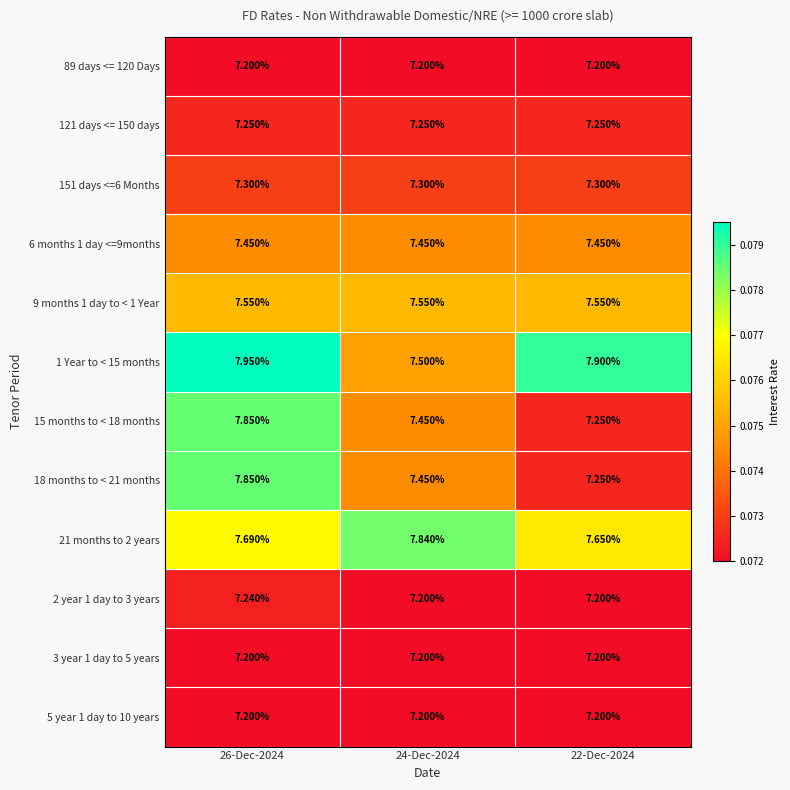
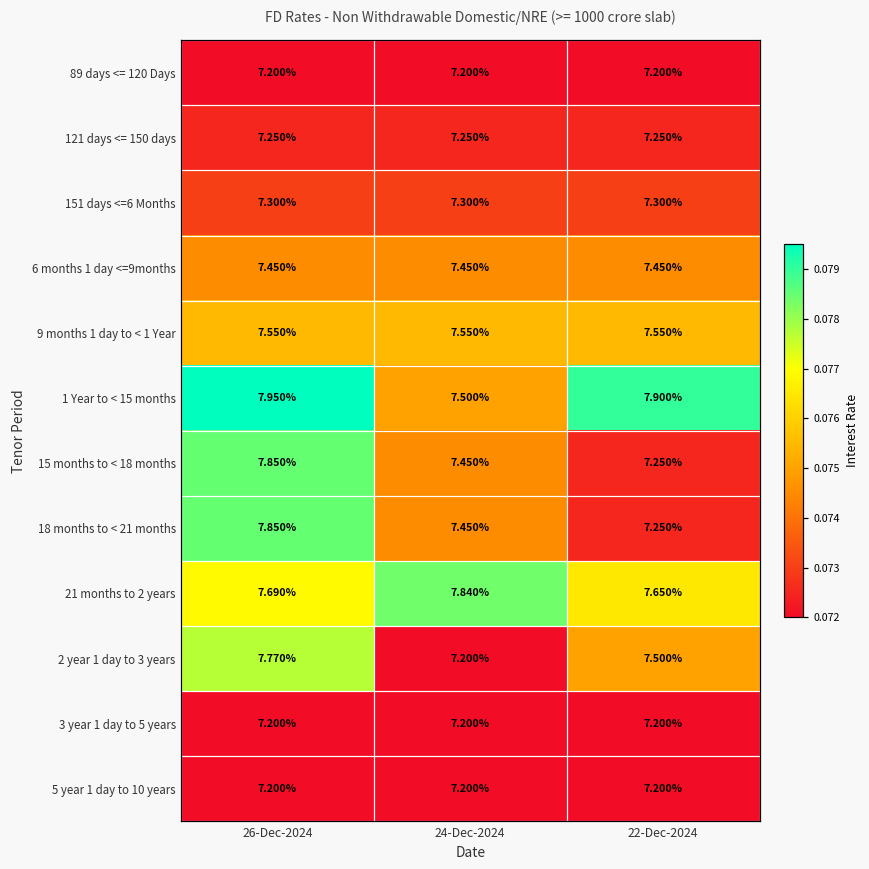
2 year 1 day to 3 years, 26-Dec-2024: 7.240% -> 7.770%
2 year 1 day to 3 years, 22-Dec-2024: 7.200% -> 7.500%
